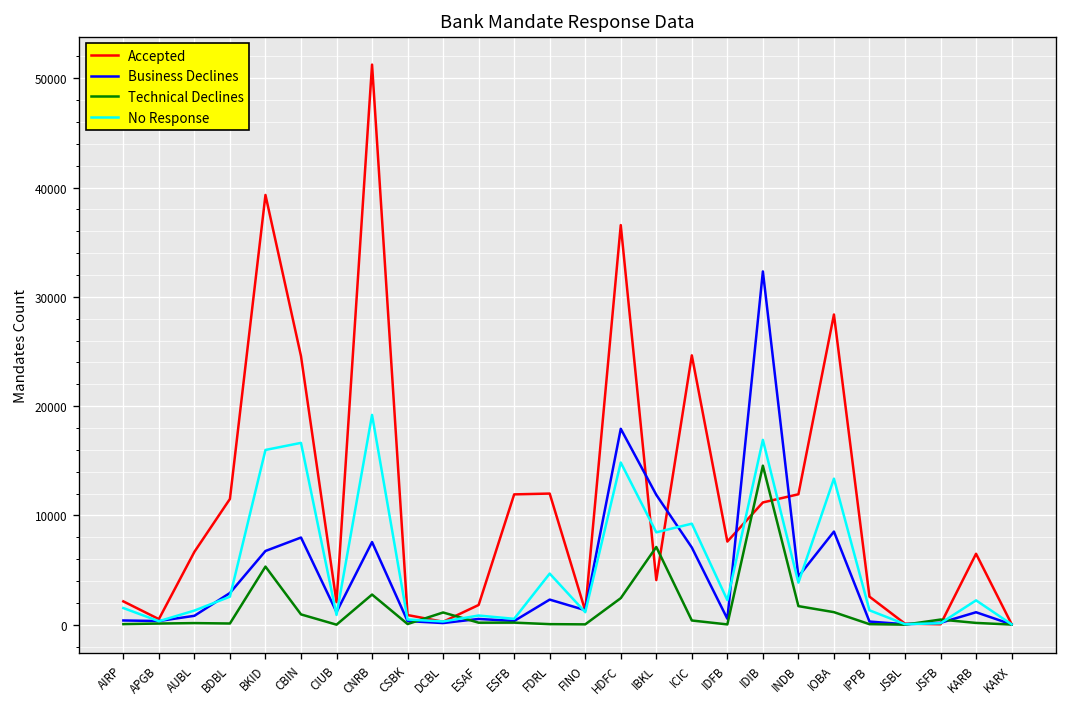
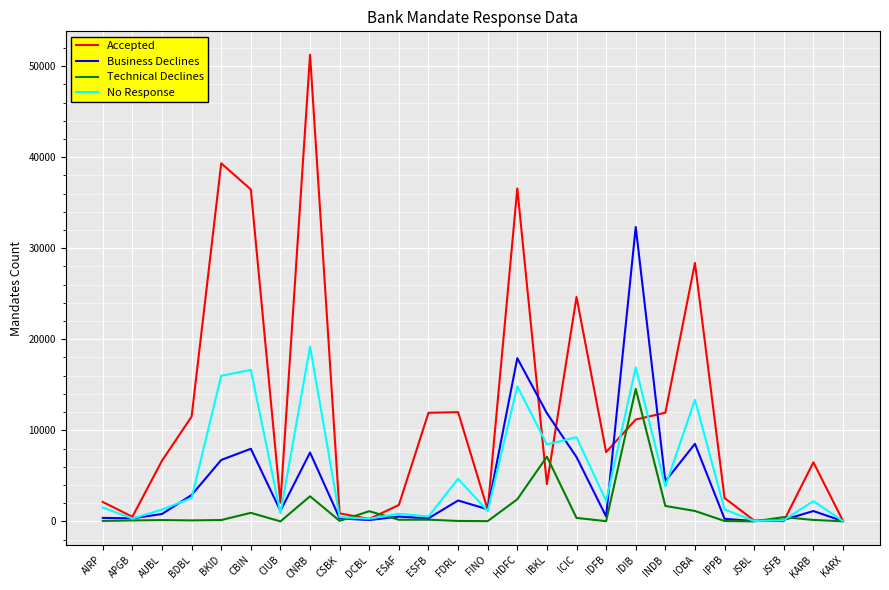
Technical Declines, BKID: 5000 -> 0
Accepted, CBIN: 25000 -> 36000
